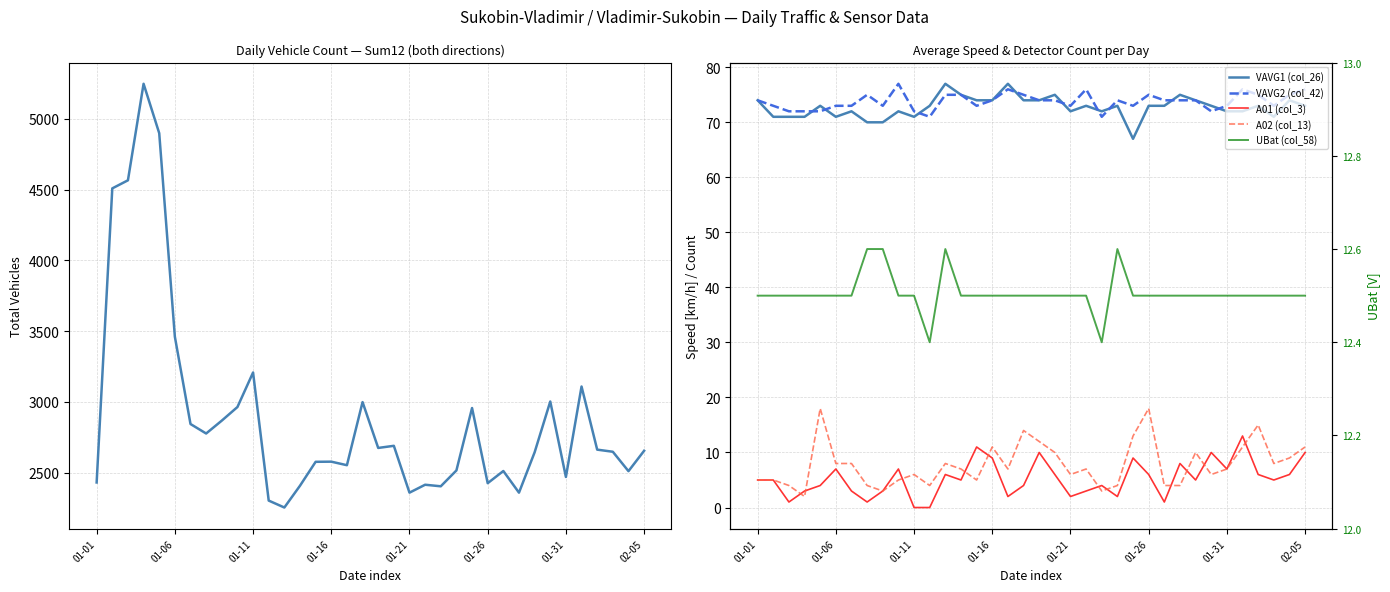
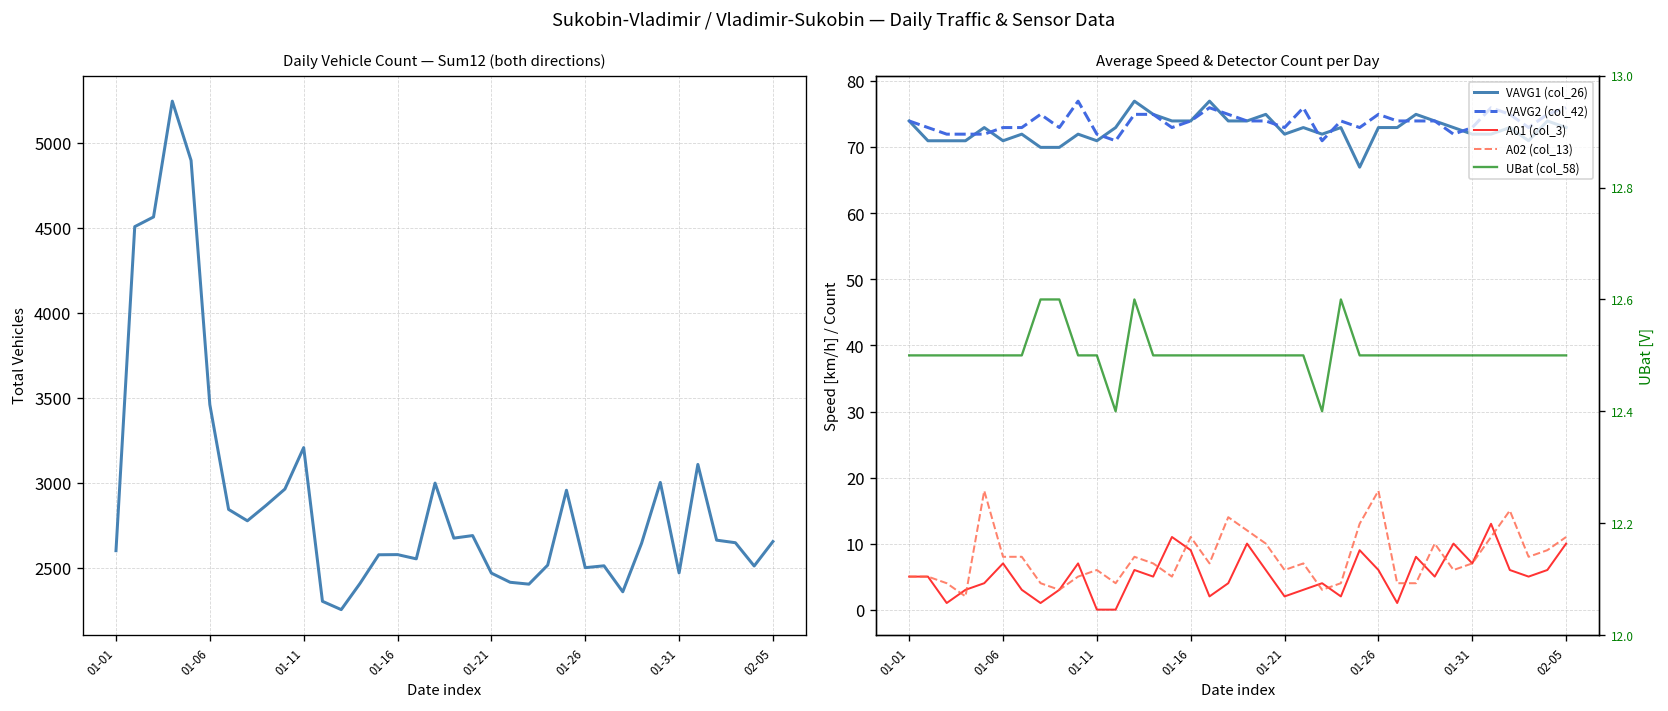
Daily Vehicle Count — Sum12 (both directions), 01-01: 2430 -> 2600
Daily Vehicle Count — Sum12 (both directions), 01-21: 2360 -> 2470
Daily Vehicle Count — Sum12 (both directions), 01-26: 2430 -> 2500
